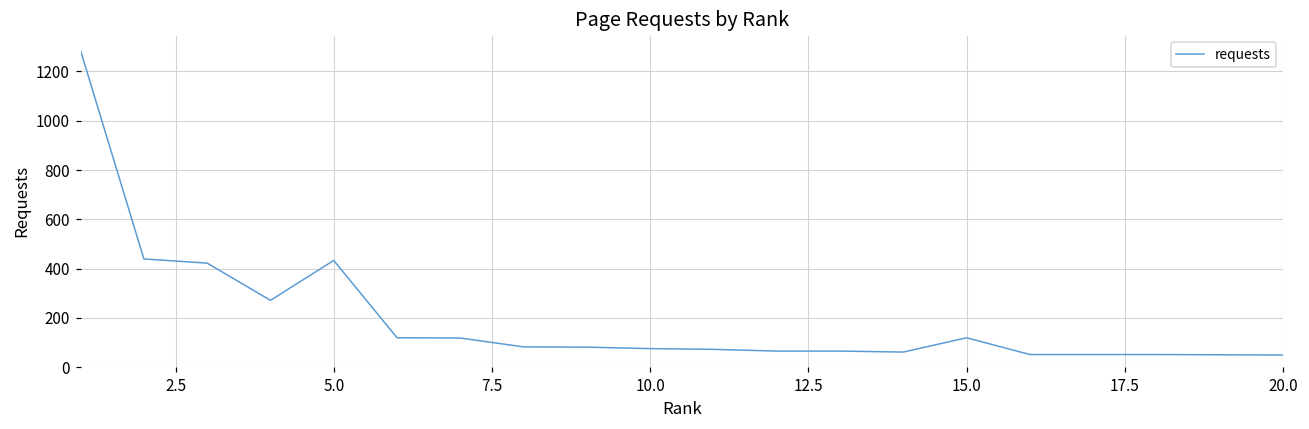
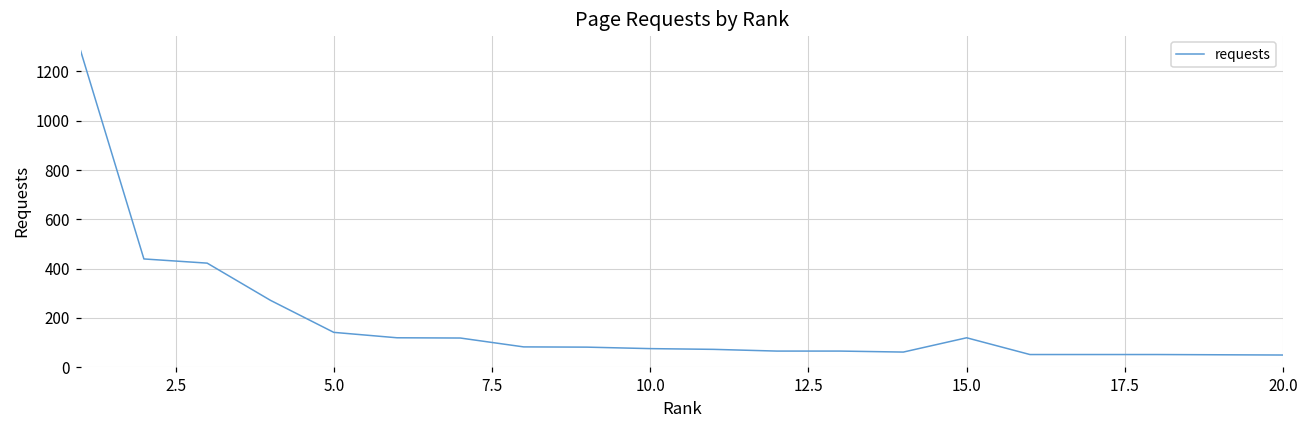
5.0: 430 -> 140
